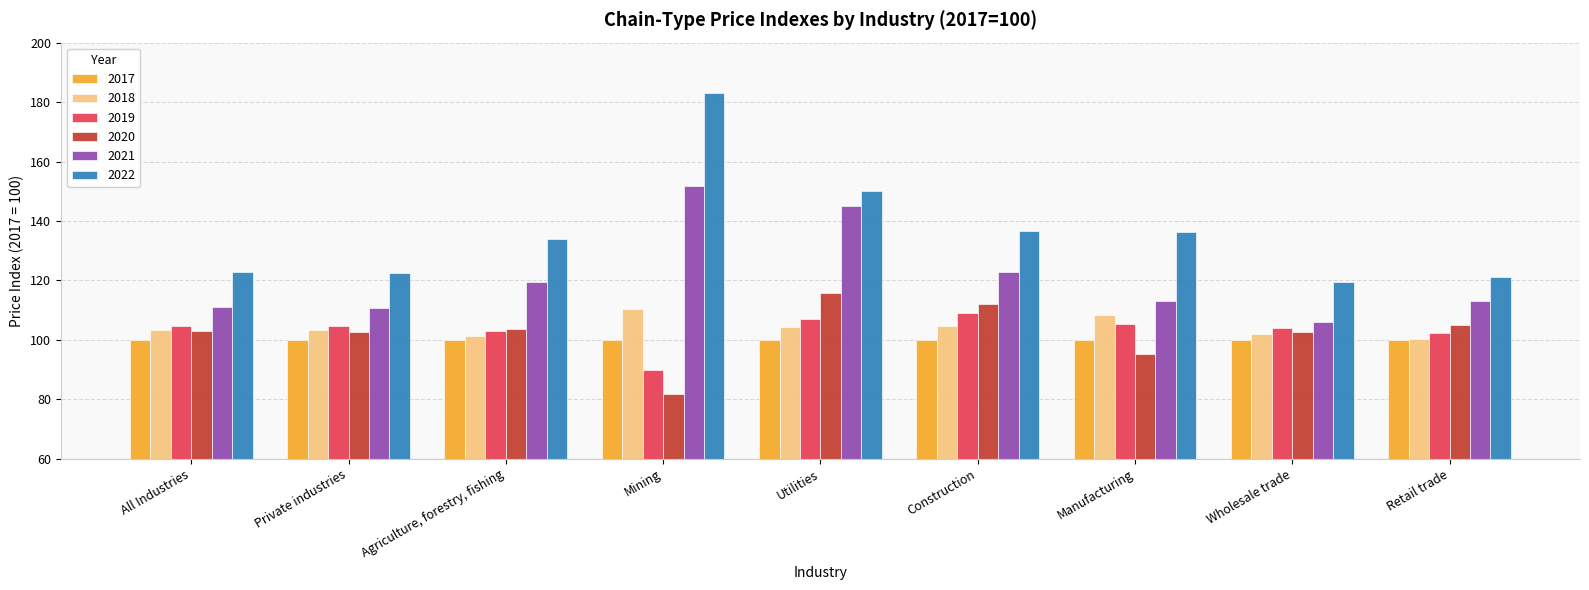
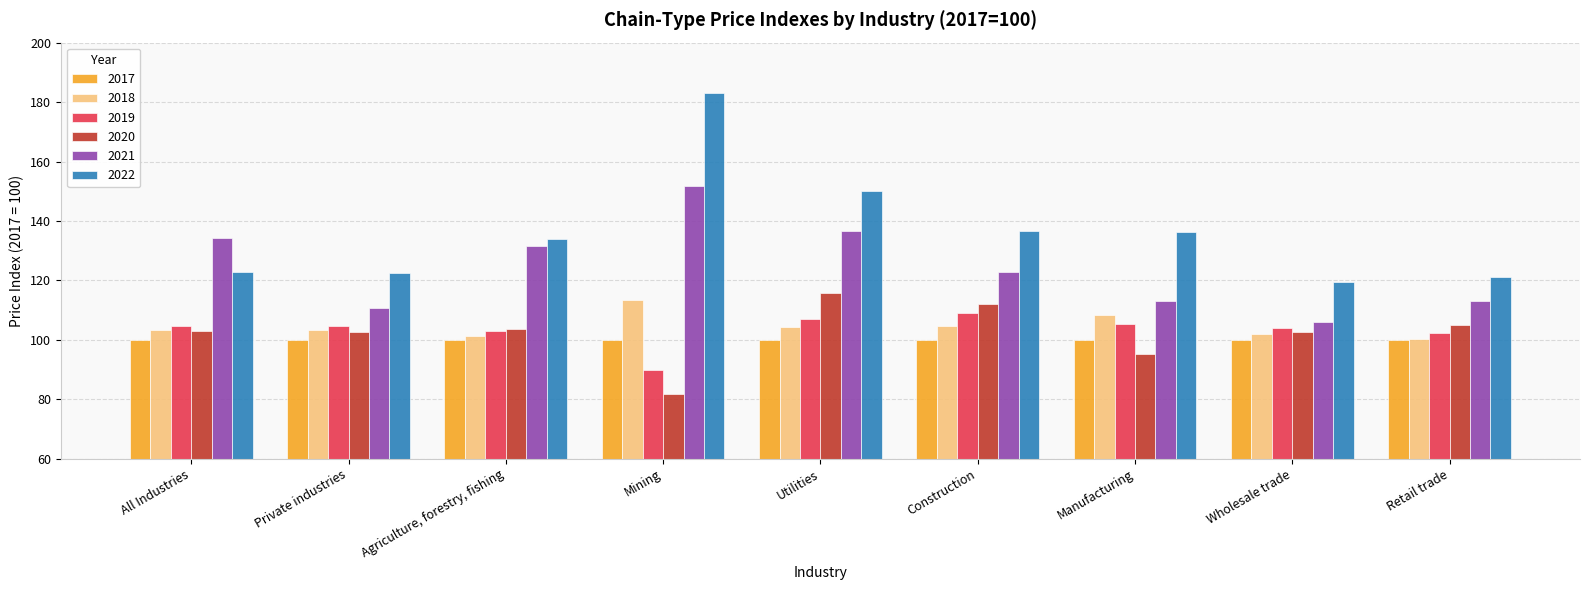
2021, All Industries: 111 -> 134
2021, Agriculture, forestry, fishing: 119 -> 132
2018, Mining: 110 -> 113
2021, Utilities: 145 -> 137
